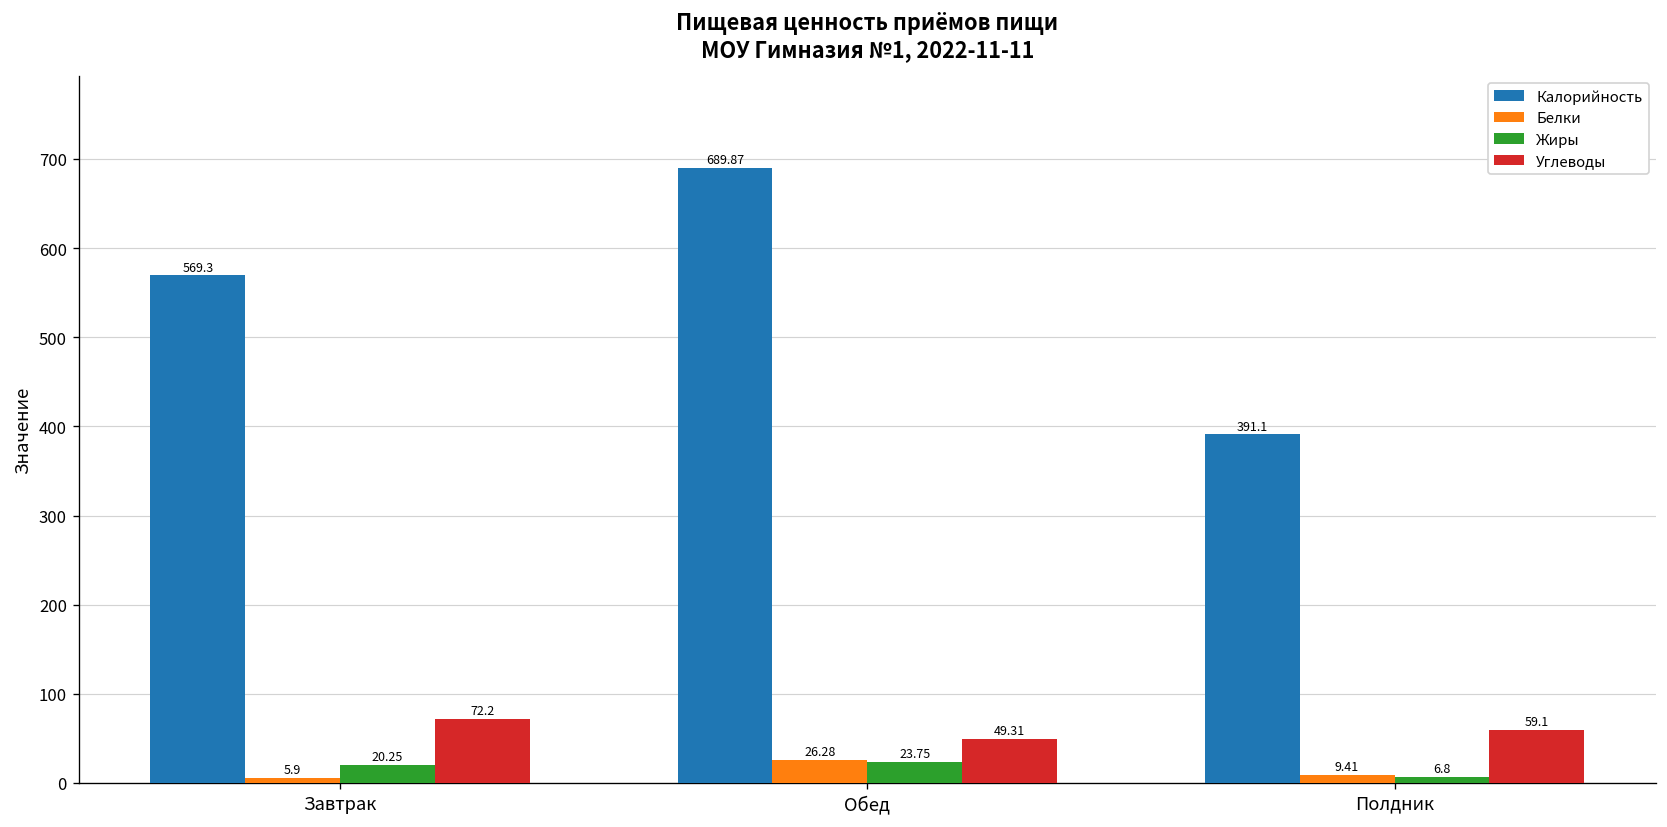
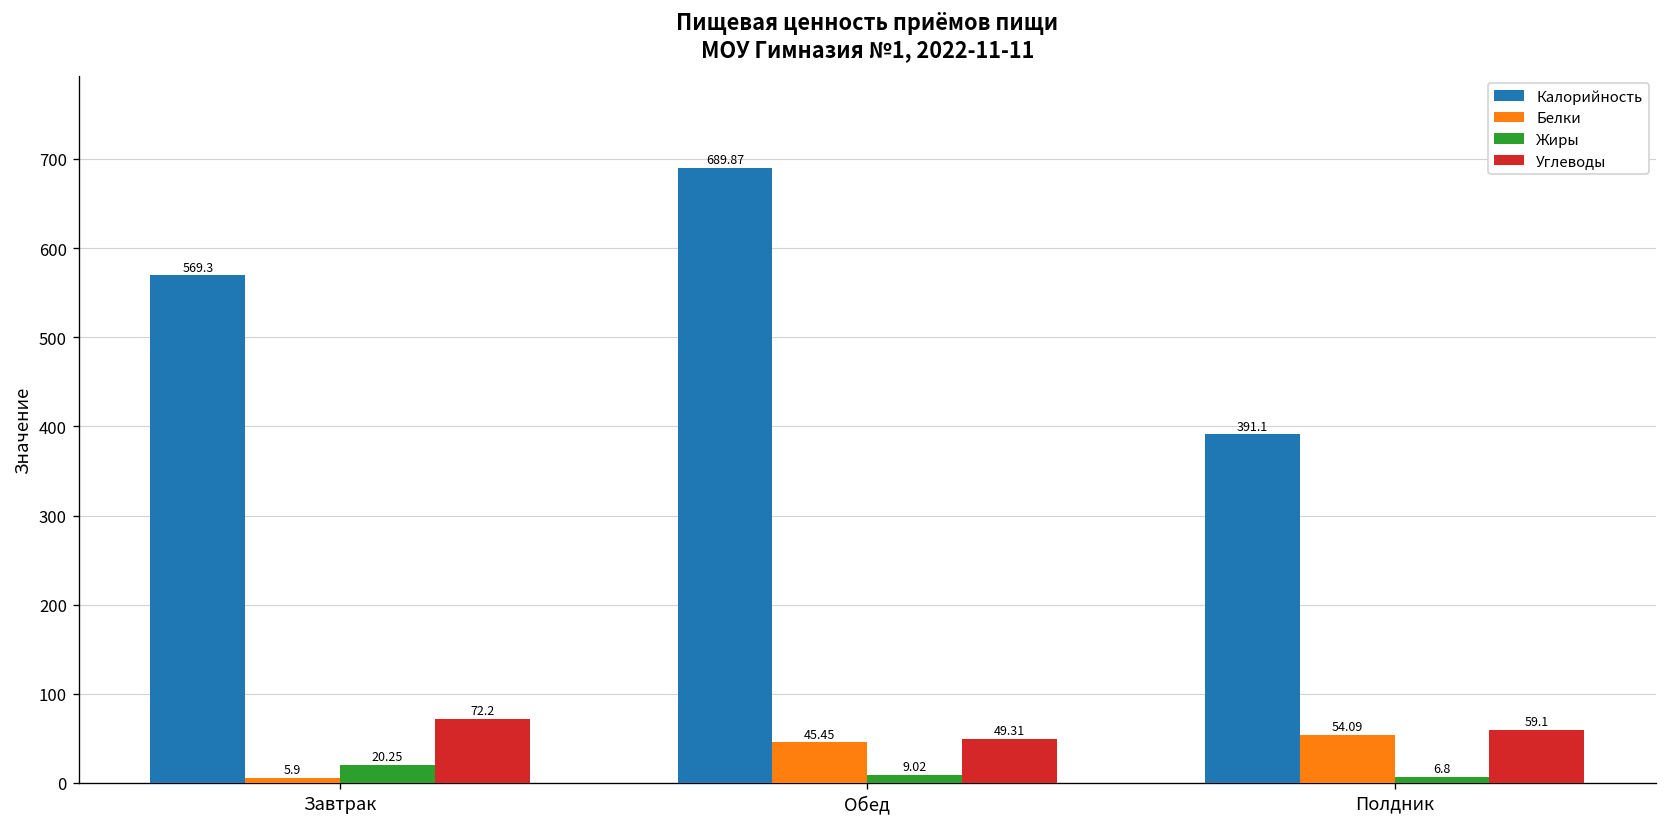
Белки, Обед: 26.28 -> 45.45
Жиры, Обед: 23.75 -> 9.02
Белки, Полдник: 9.41 -> 54.09
